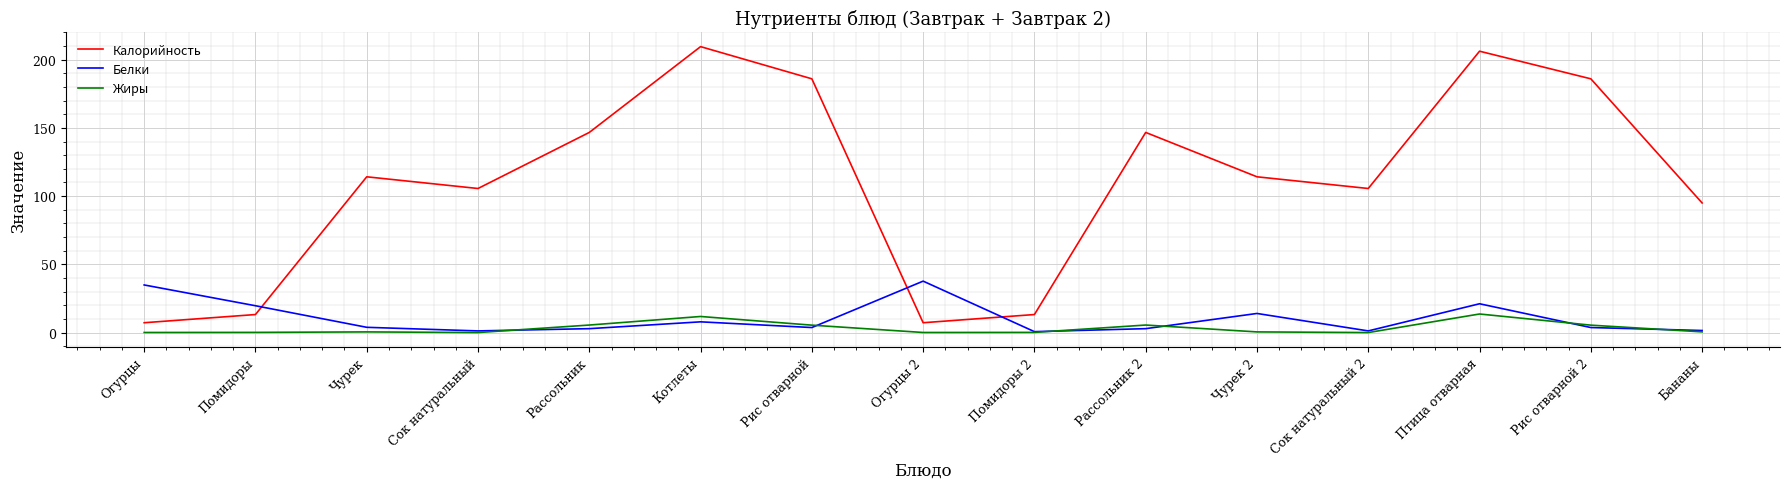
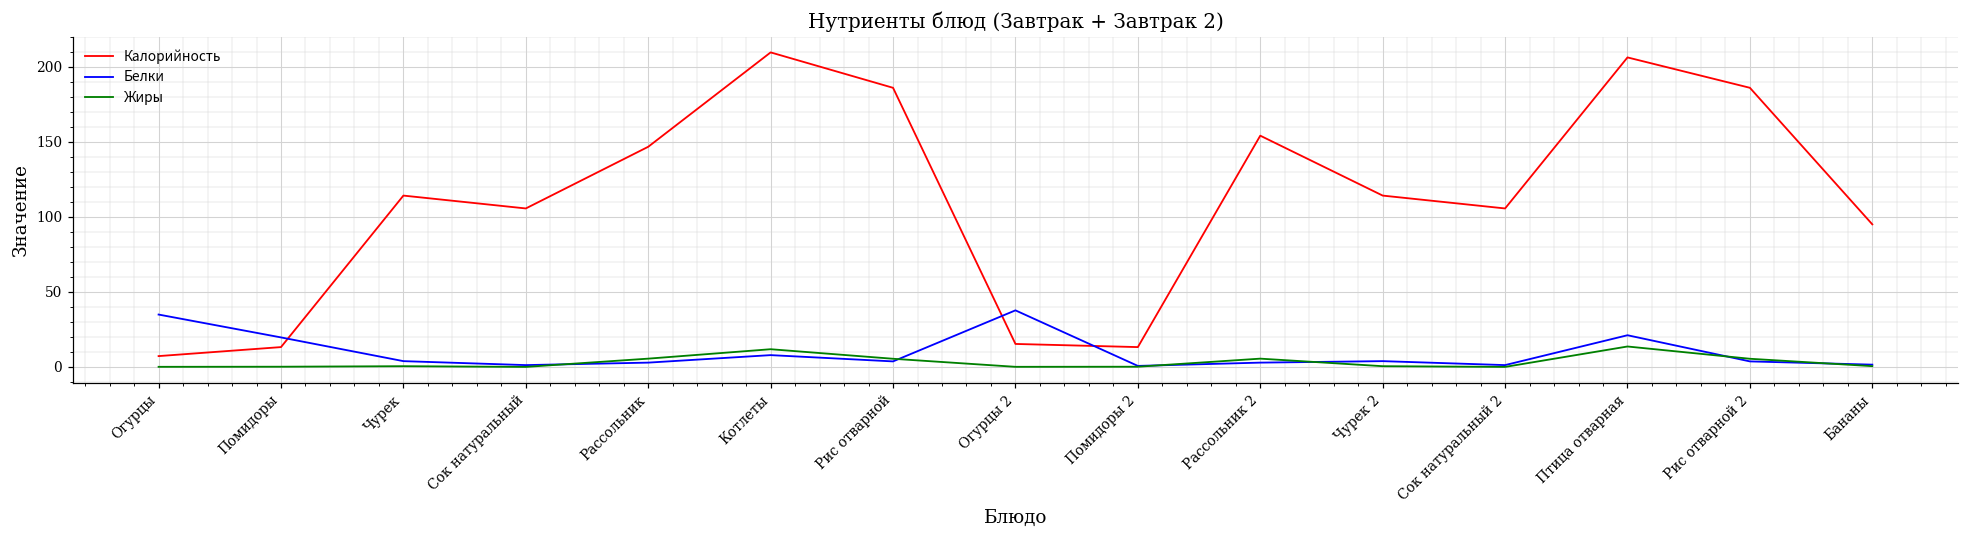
Калорийность, Огурцы 2: 7 -> 15
Калорийность, Рассольник 2: 147 -> 154
Белки, Чурек 2: 14 -> 4
